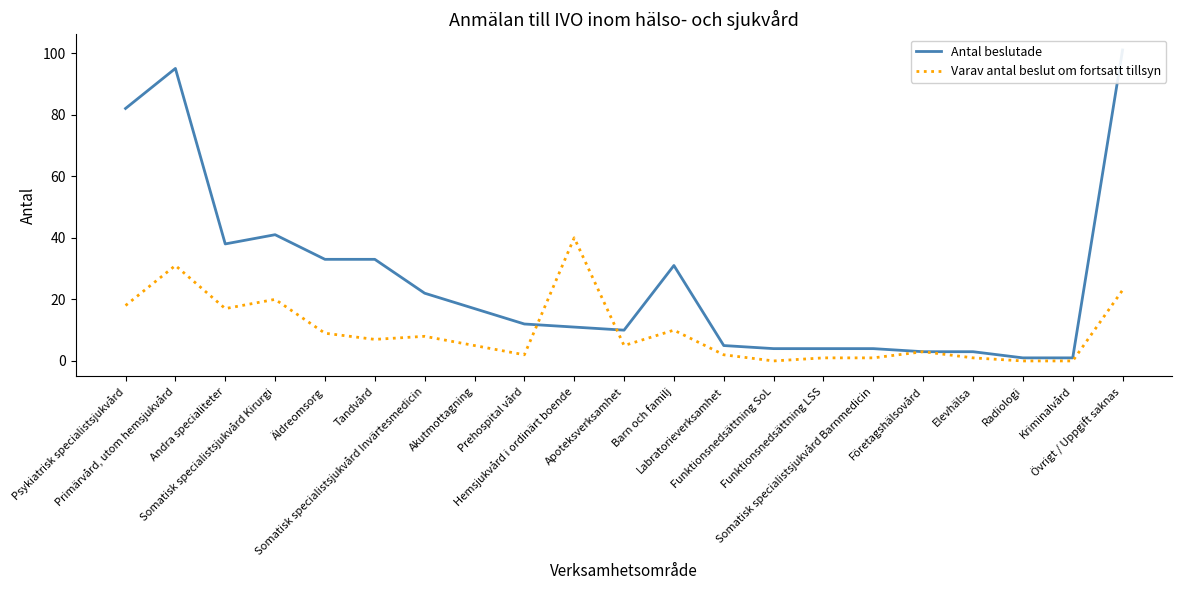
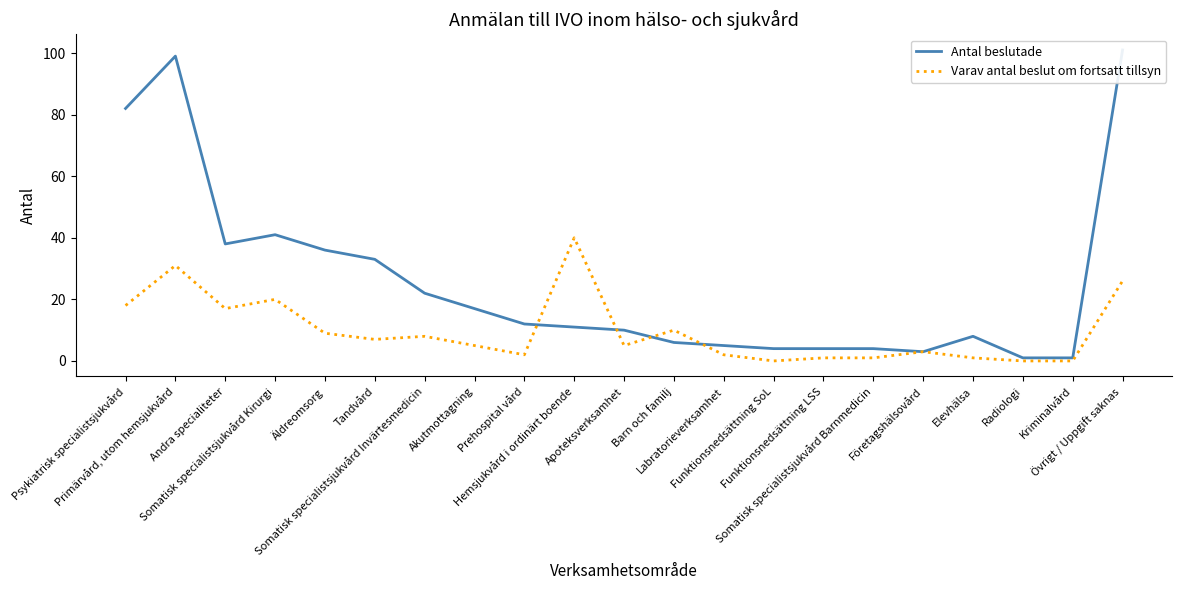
Antal beslutade, Primärvård, utom hemsjukvård: 95 -> 99
Antal beslutade, Äldreomsorg: 33 -> 36
Antal beslutade, Barn och familj: 31 -> 6
Antal beslutade, Elevhälsa: 3 -> 8
Varav antal beslut om fortsatt tillsyn, Övrigt / Uppgift saknas: 23 -> 26
